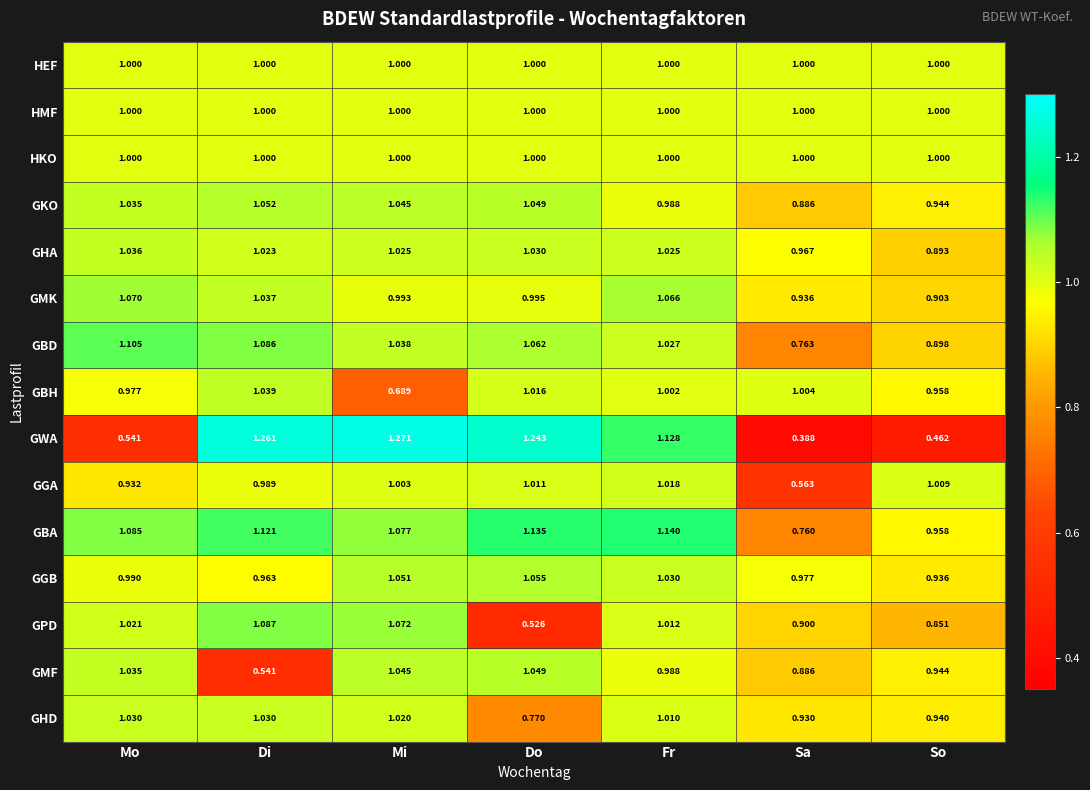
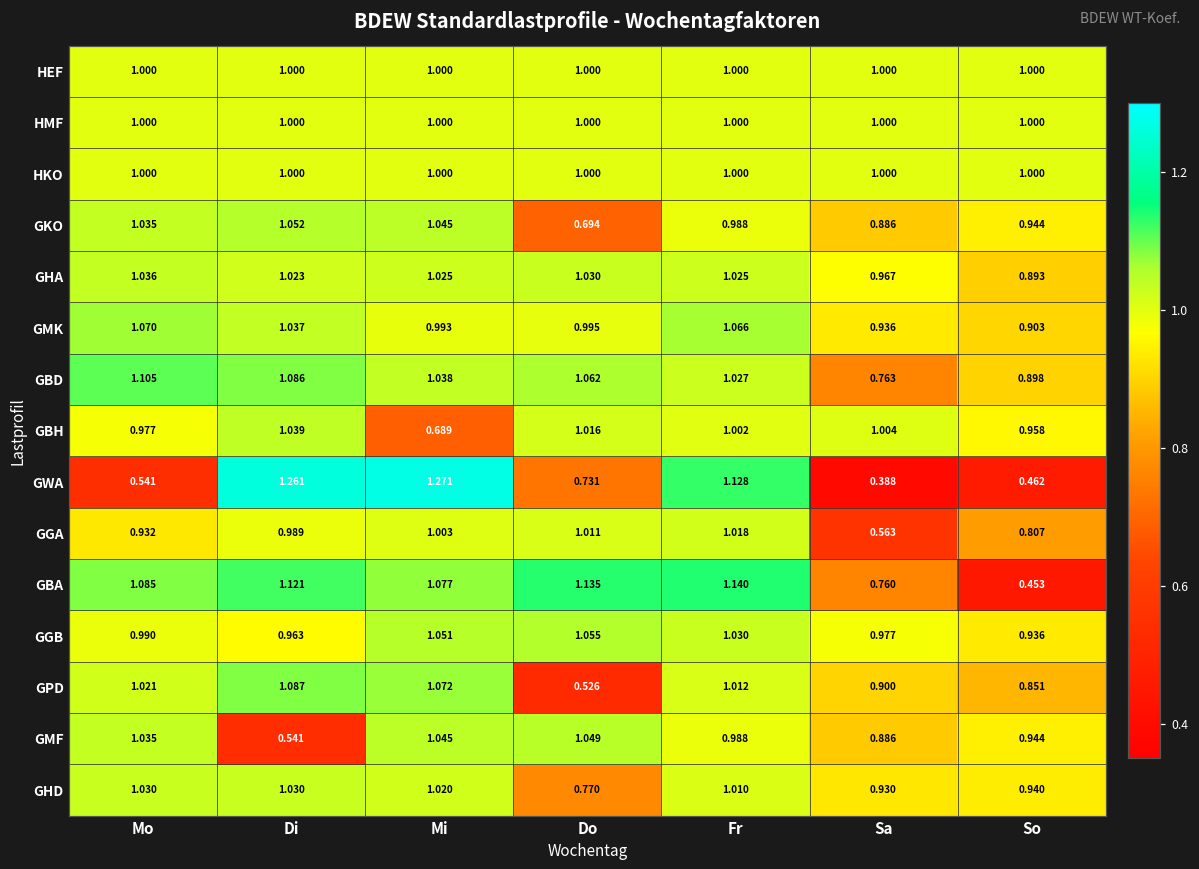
GKO, Do: 1.049 -> 0.694
GWA, Do: 1.243 -> 0.731
GGA, So: 1.009 -> 0.807
GBA, So: 0.958 -> 0.453
